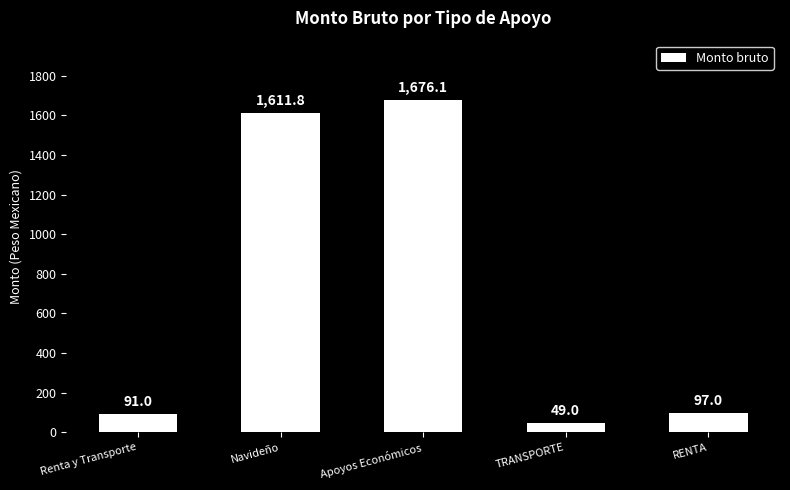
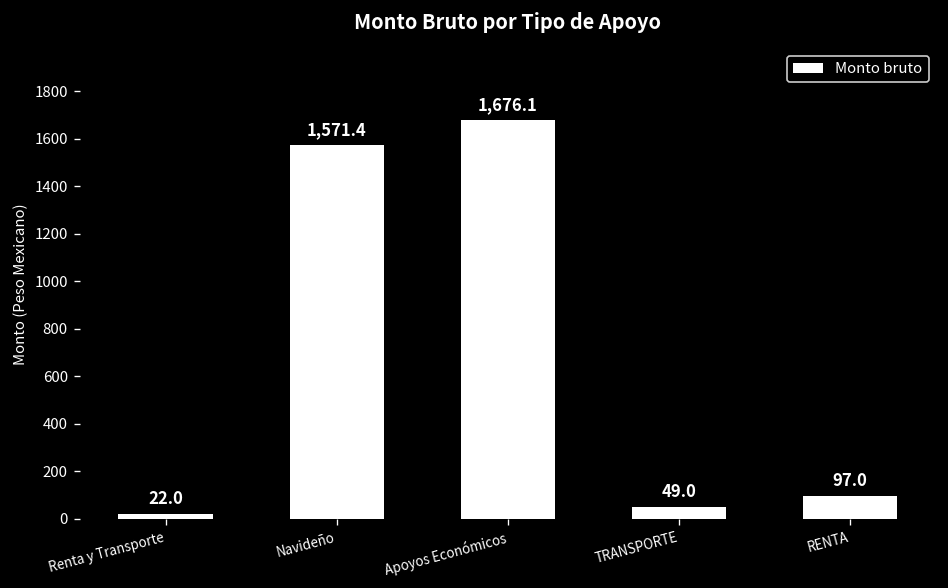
Renta y Transporte: 91.0 -> 22.0
Navideño: 1,611.8 -> 1,571.4
